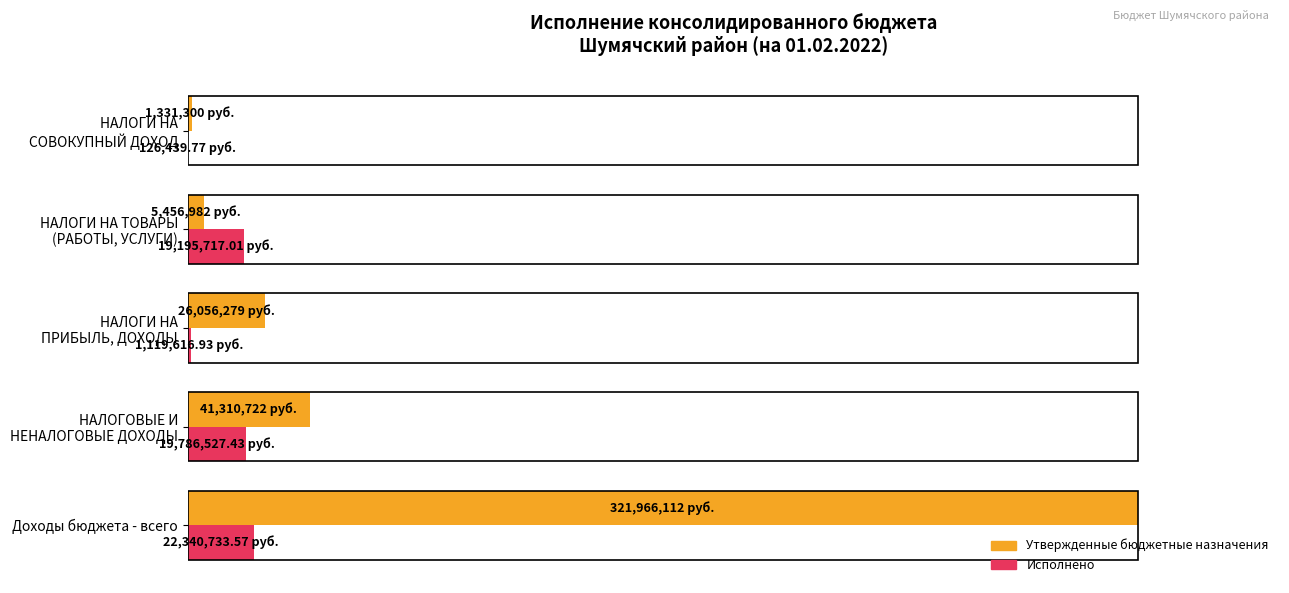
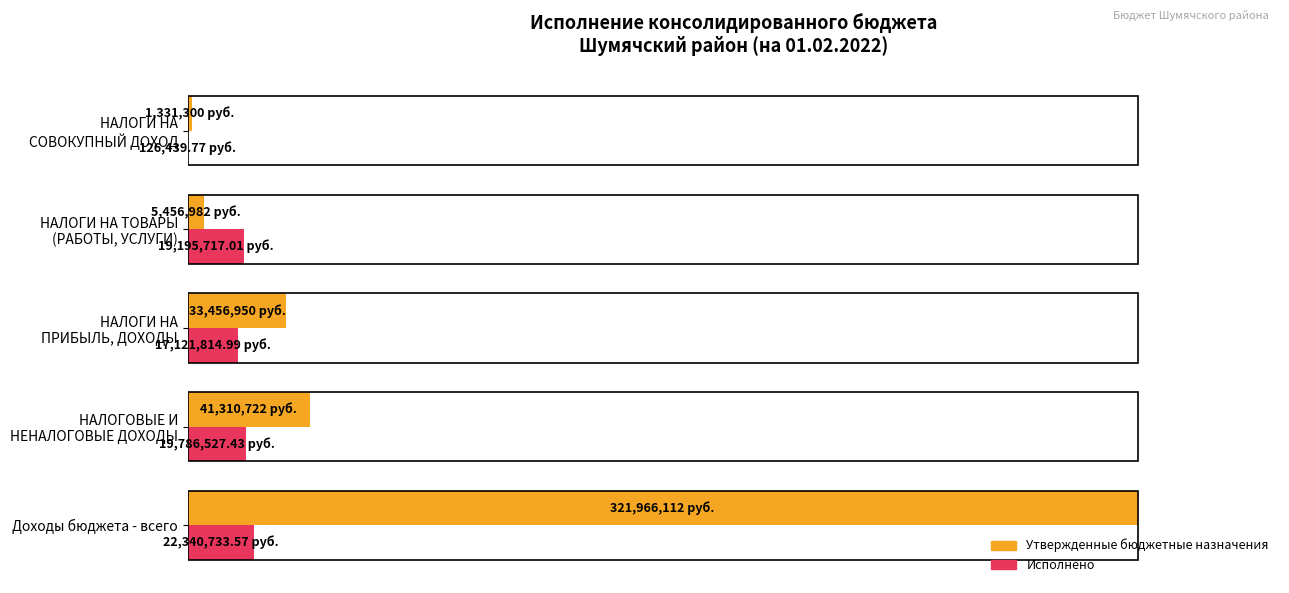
Утвержденные бюджетные назначения, НАЛОГИ НА ПРИБЫЛЬ, ДОХОДЫ: 26,056,279 -> 33,456,950
Исполнено, НАЛОГИ НА ПРИБЫЛЬ, ДОХОДЫ: 1,119,616.93 -> 17,121,814.99
